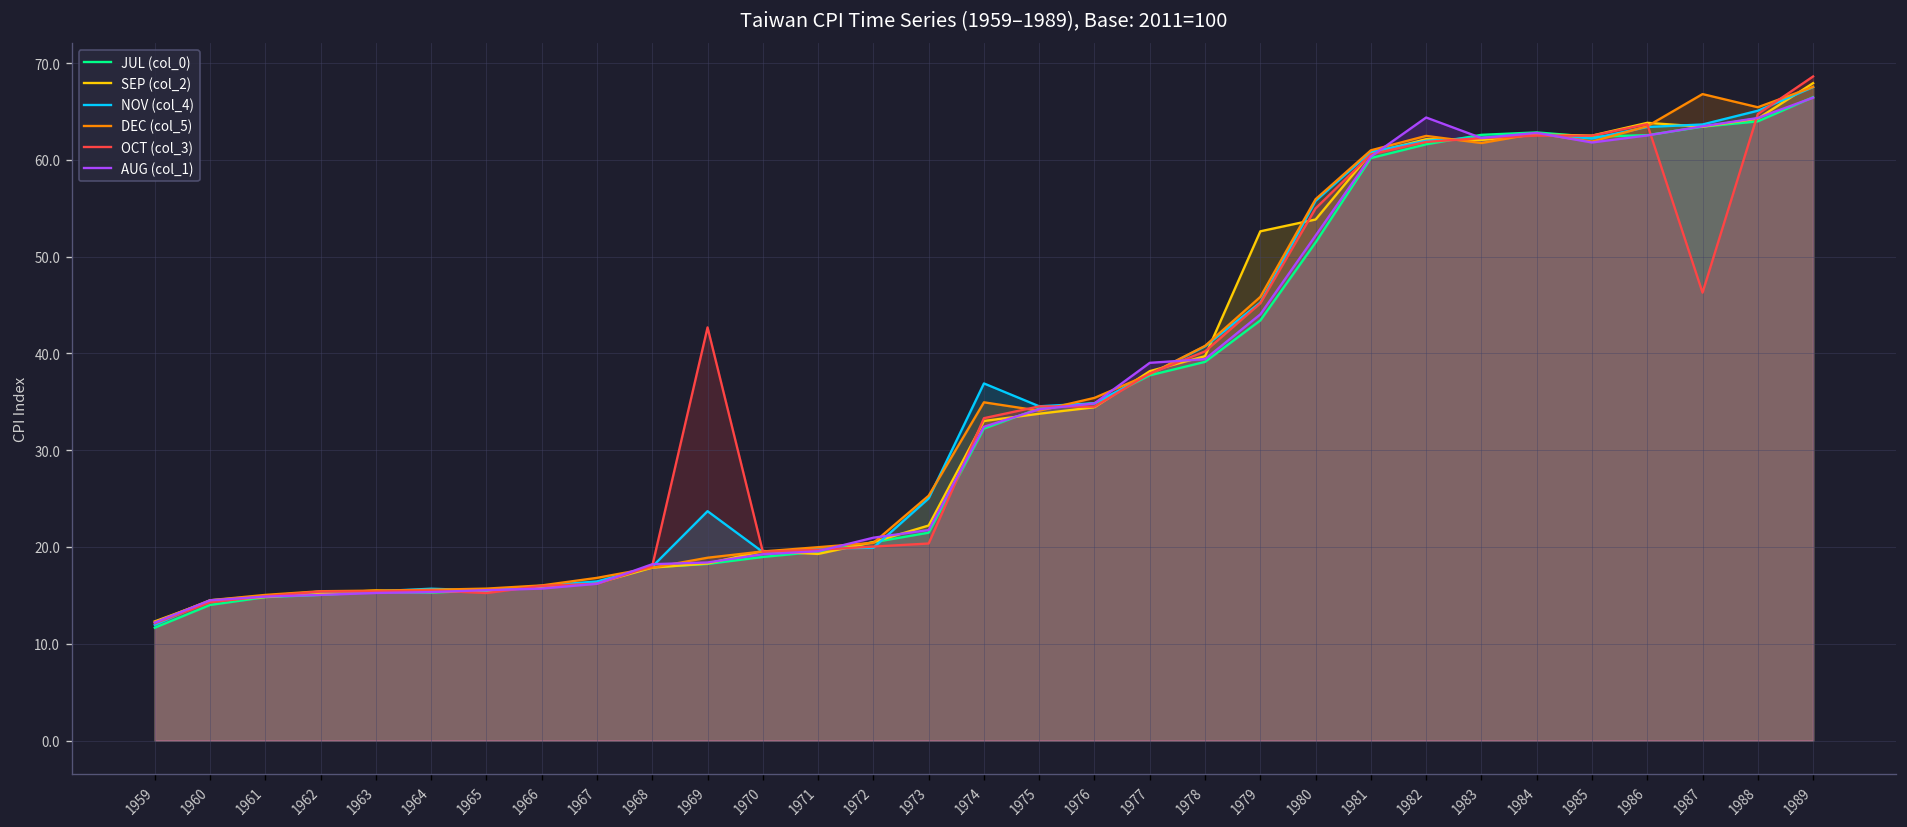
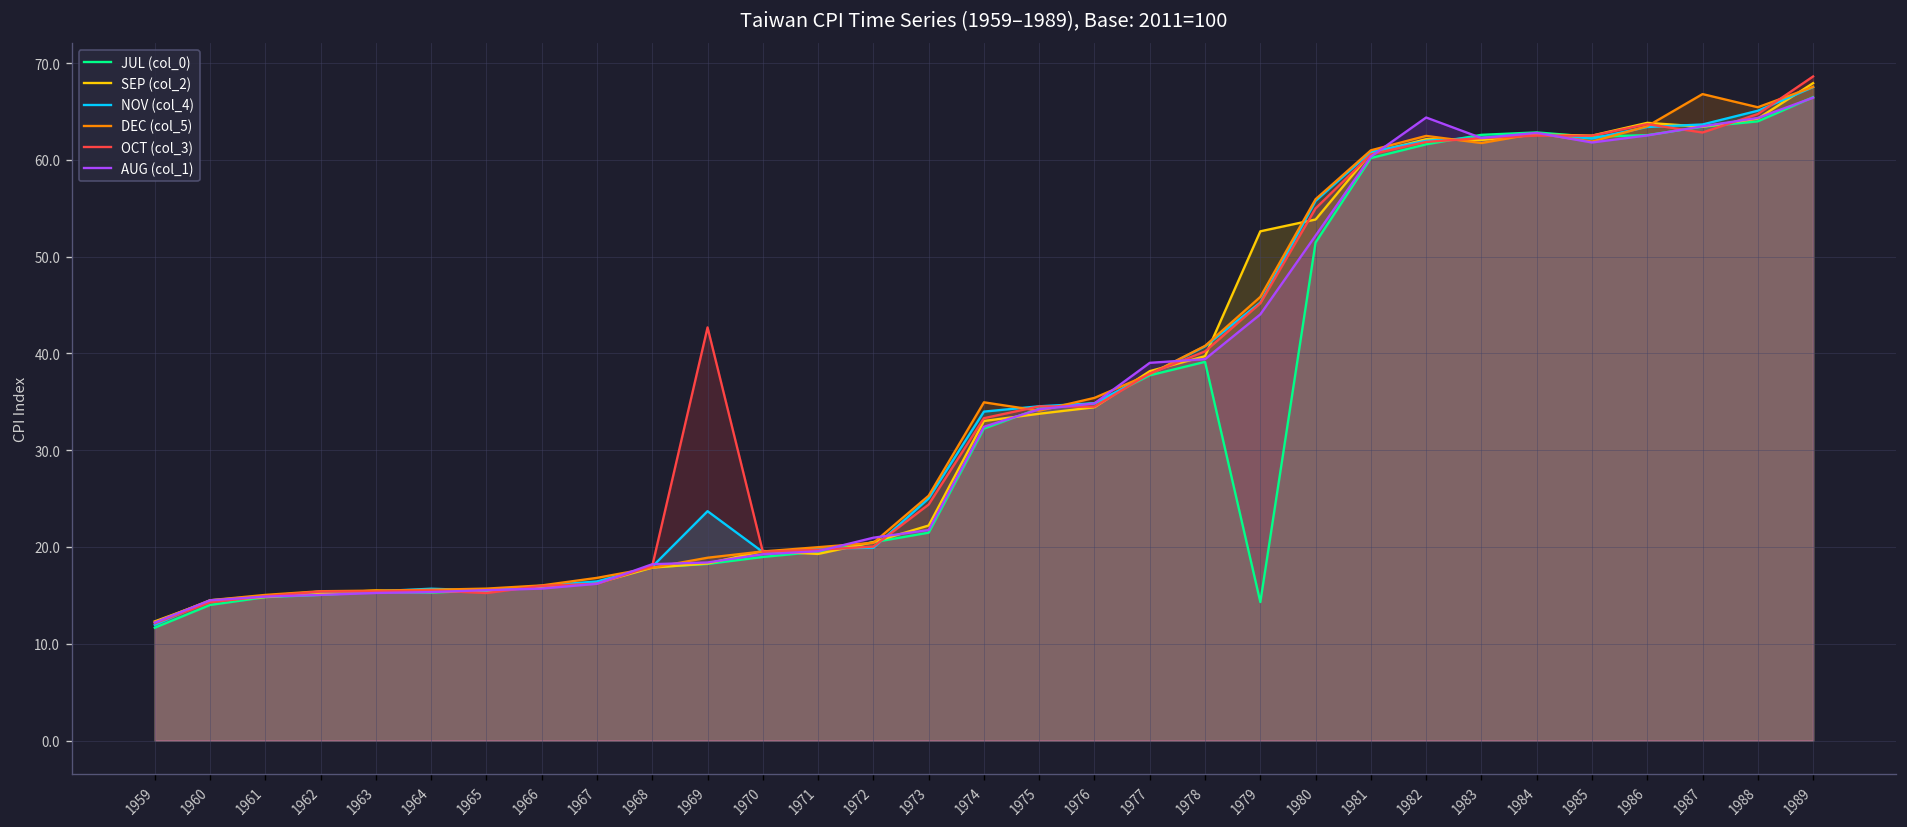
OCT (col_3), 1973: 20 -> 24
NOV (col_4), 1974: 37 -> 34
JUL (col_0), 1979: 43 -> 14
OCT (col_3), 1987: 46 -> 63
